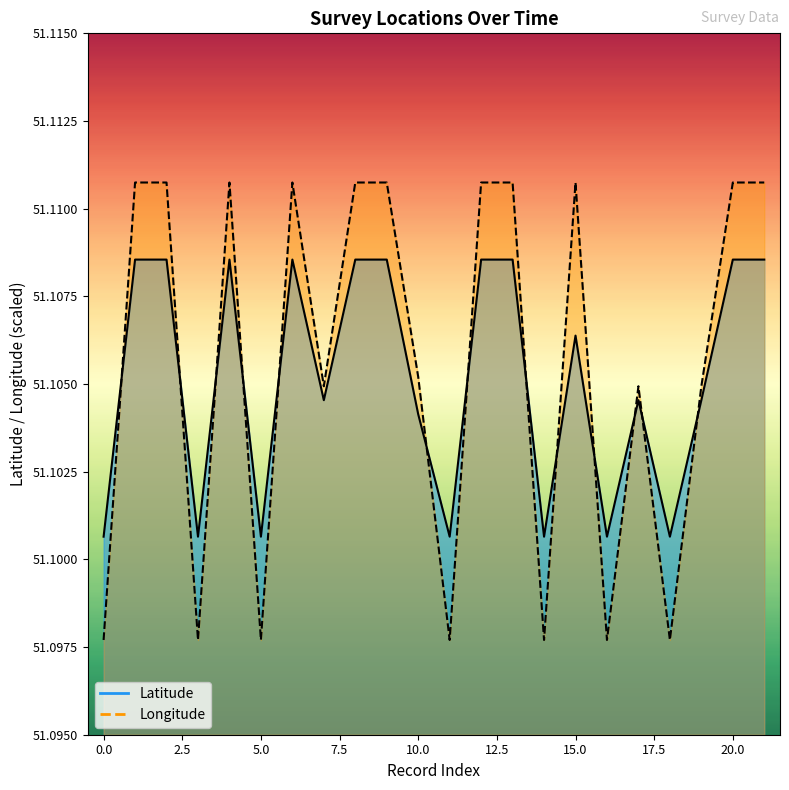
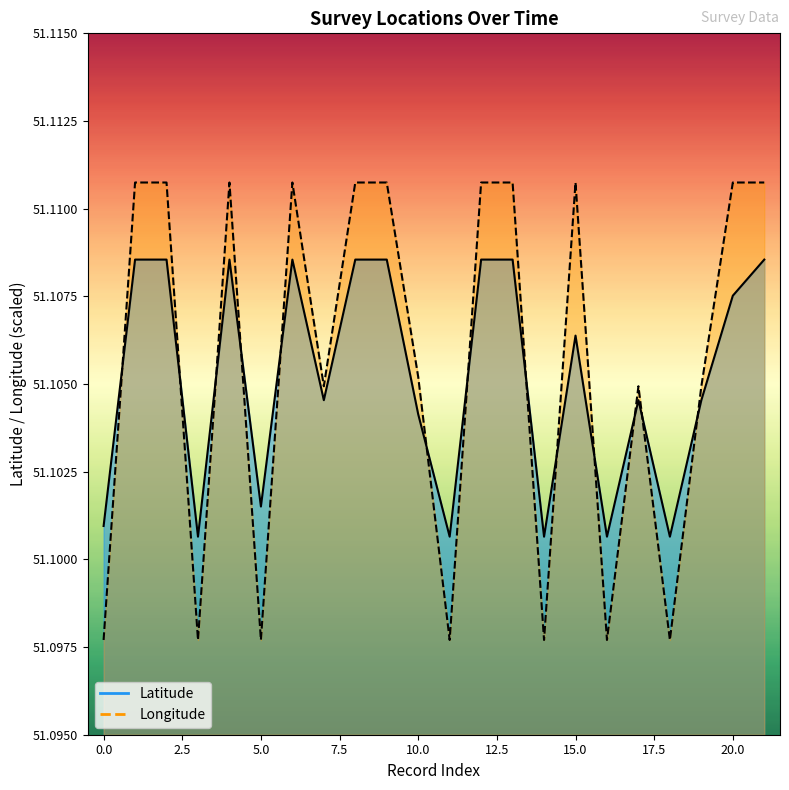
Latitude, 0.0: 51.1006 -> 51.1010
Latitude, 5.0: 51.1006 -> 51.1015
Latitude, 20.0: 51.1085 -> 51.1075
